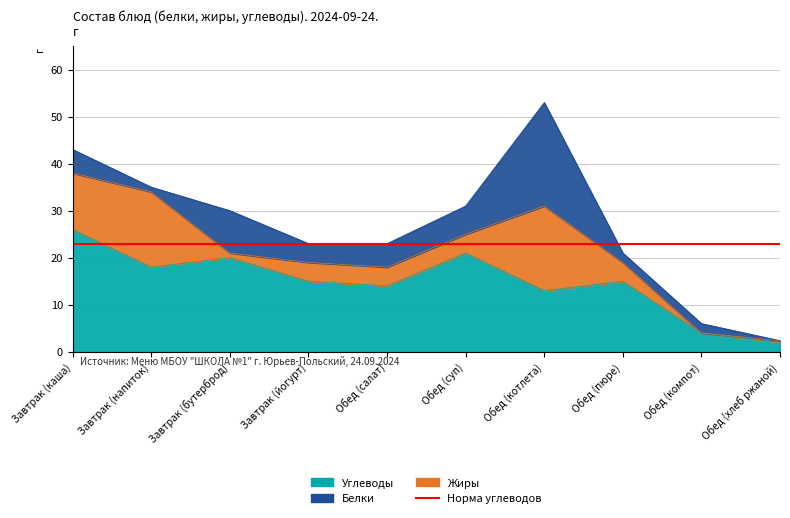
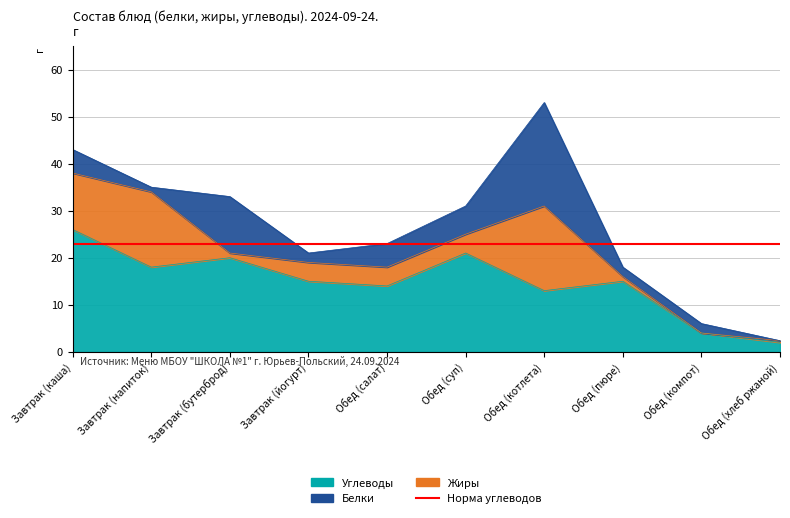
Белки, Завтрак (бутерброд): 9 -> 12
Белки, Завтрак (йогурт): 4 -> 2
Жиры, Обед (пюре): 4 -> 1
